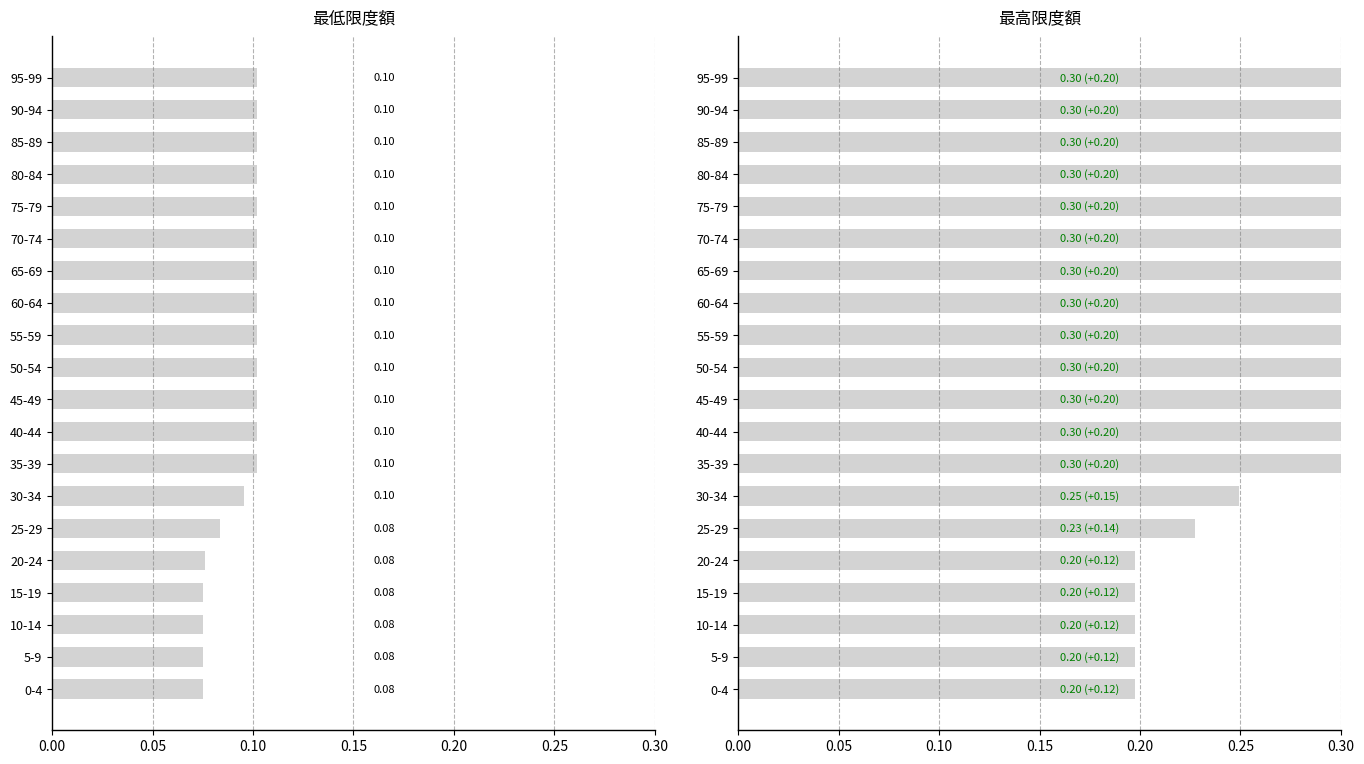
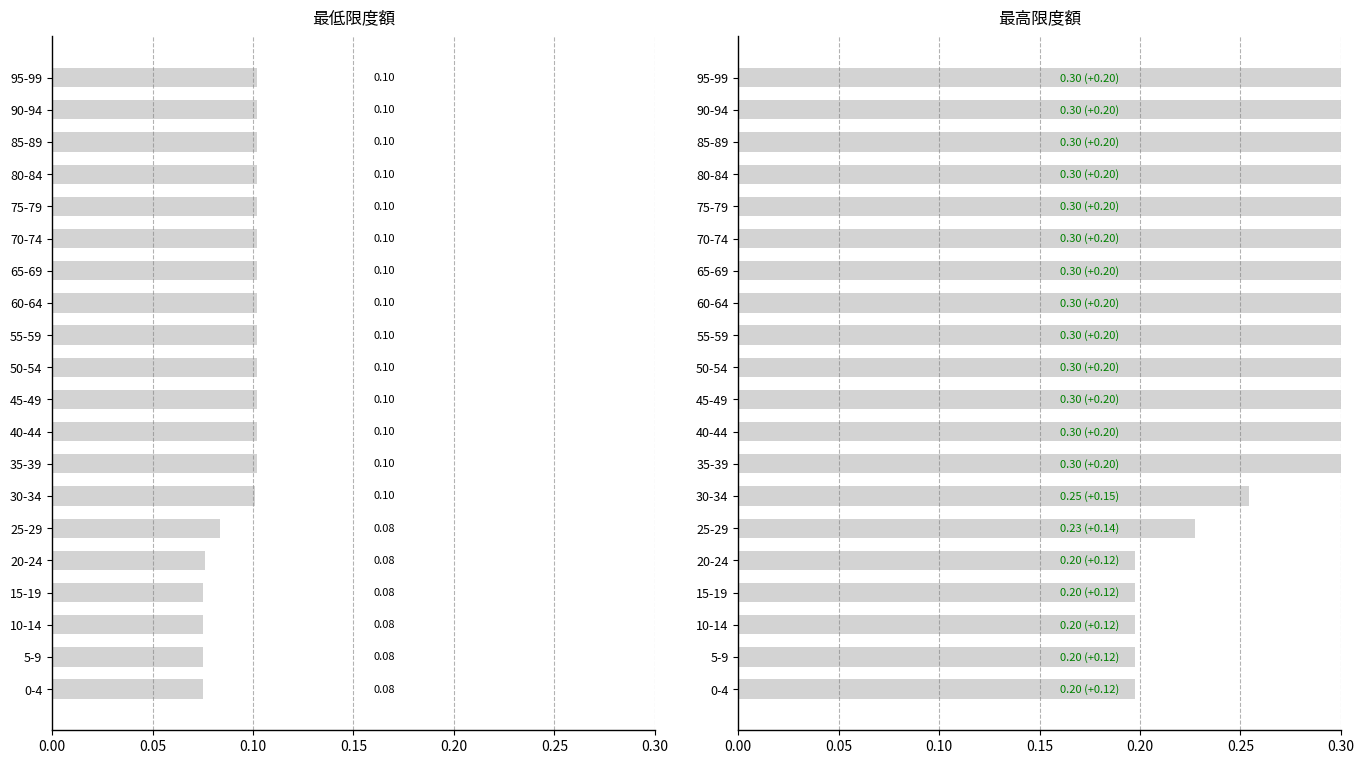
最低限度額, 30-34: 0.096 -> 0.101
最高限度額, 30-34: 0.249 -> 0.254
